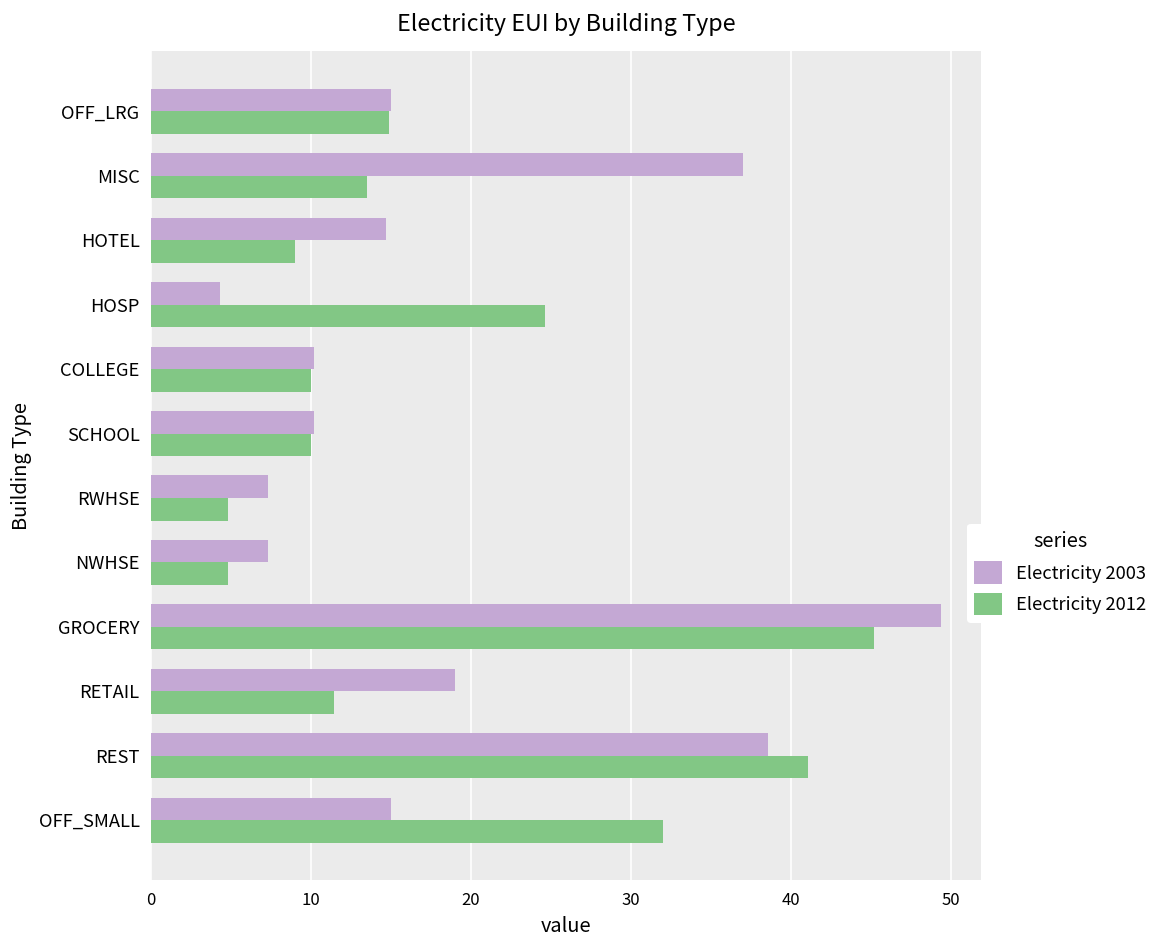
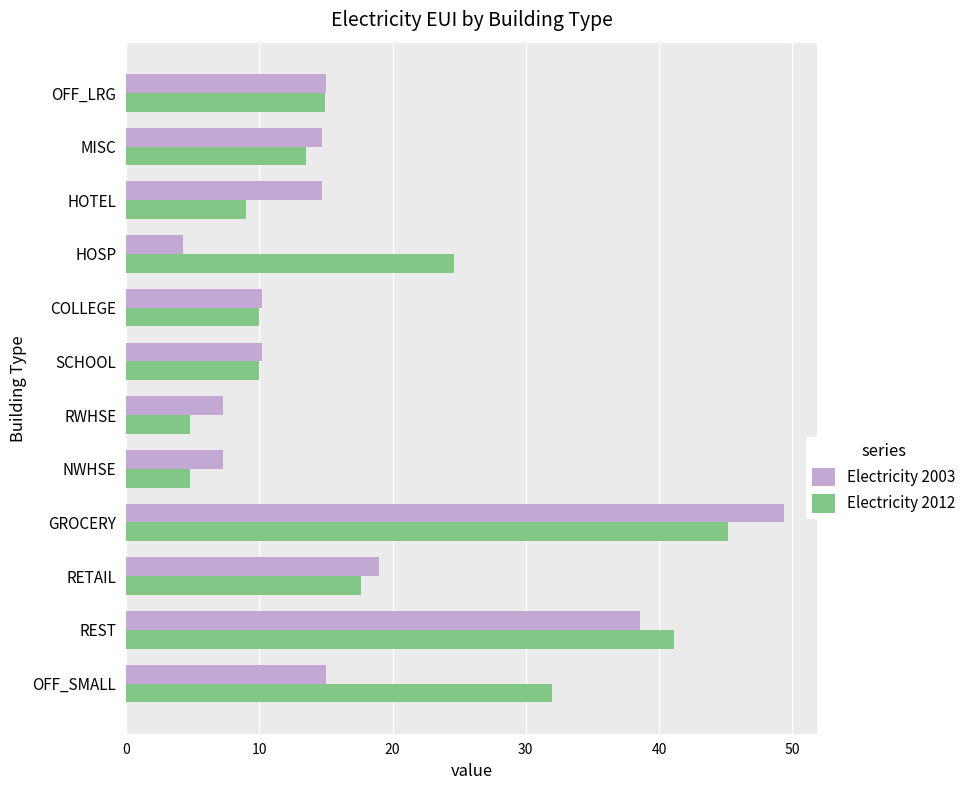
Electricity 2003, MISC: 37.0 -> 14.7
Electricity 2012, RETAIL: 11.4 -> 17.6
